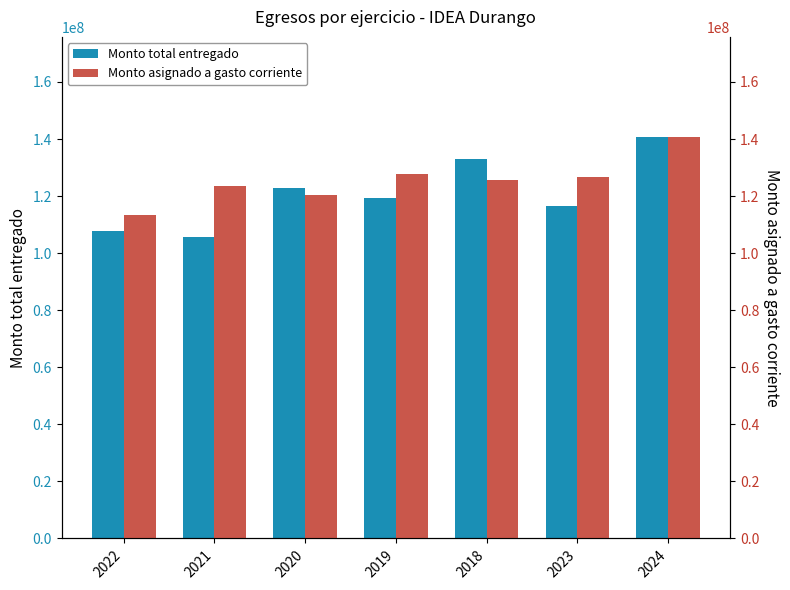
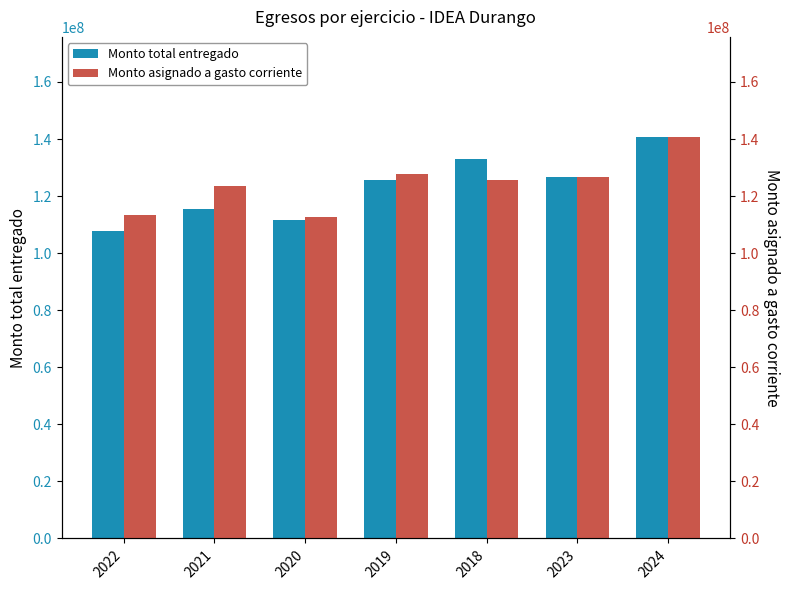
Monto total entregado, 2021: 106000000 -> 116000000
Monto total entregado, 2020: 123000000 -> 112000000
Monto total entregado, 2019: 119000000 -> 126000000
Monto total entregado, 2023: 116000000 -> 127000000
Monto asignado a gasto corriente, 2020: 120000000 -> 113000000
